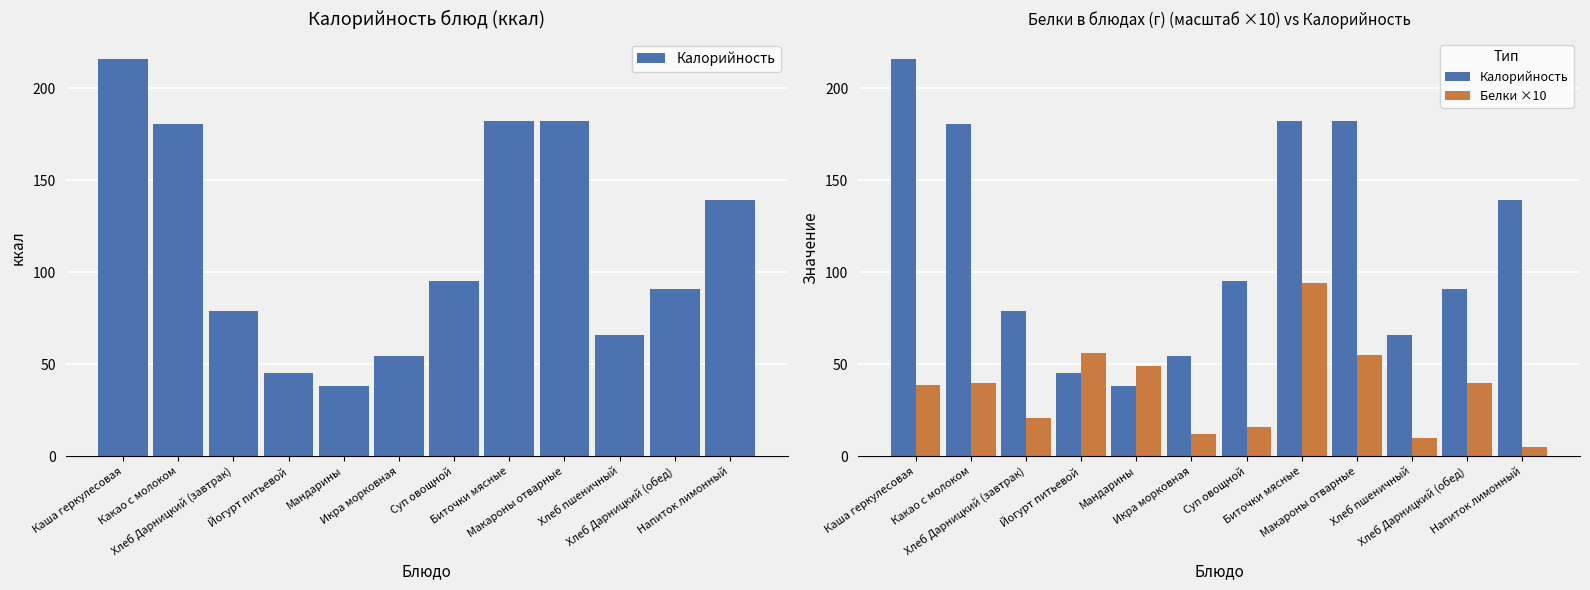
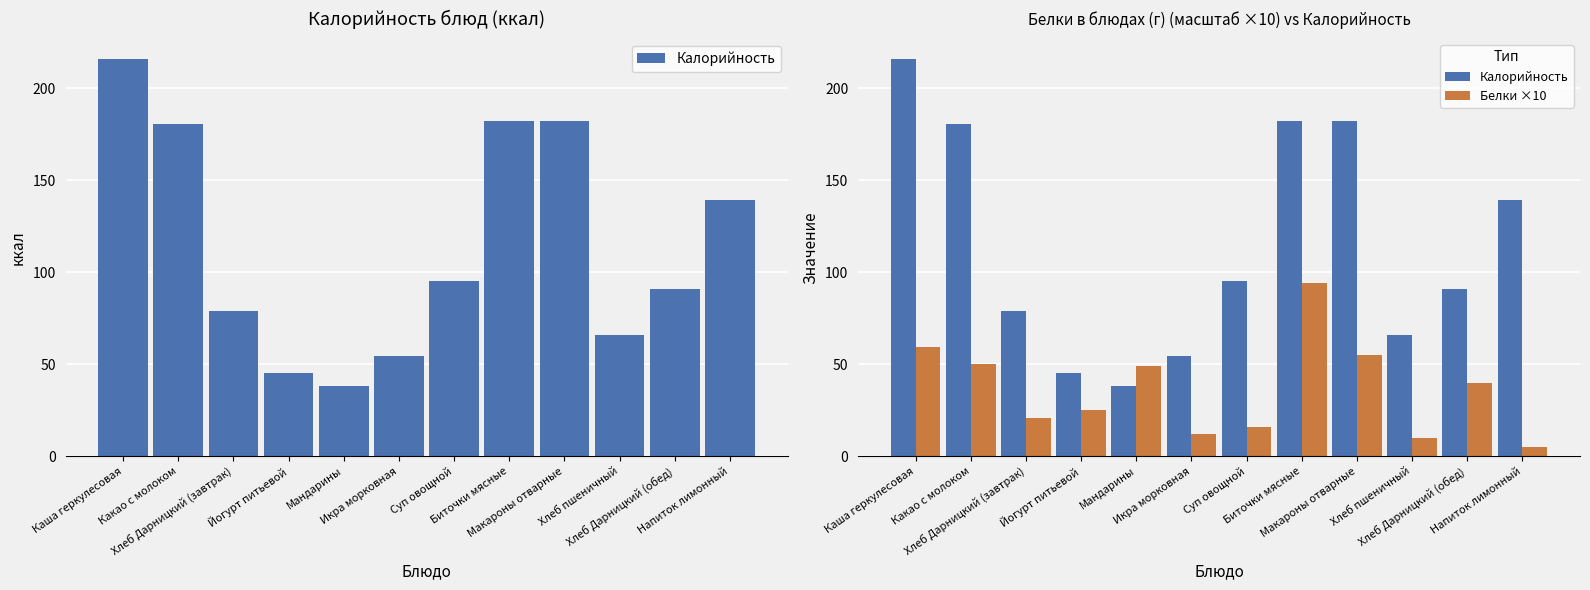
Белки в блюдах (г) (масштаб ×10) vs Калорийность, Белки ×10, Каша геркулесовая: 39 -> 59
Белки в блюдах (г) (масштаб ×10) vs Калорийность, Белки ×10, Какао с молоком: 40 -> 50
Белки в блюдах (г) (масштаб ×10) vs Калорийность, Белки ×10, Йогурт питьевой: 56 -> 25
